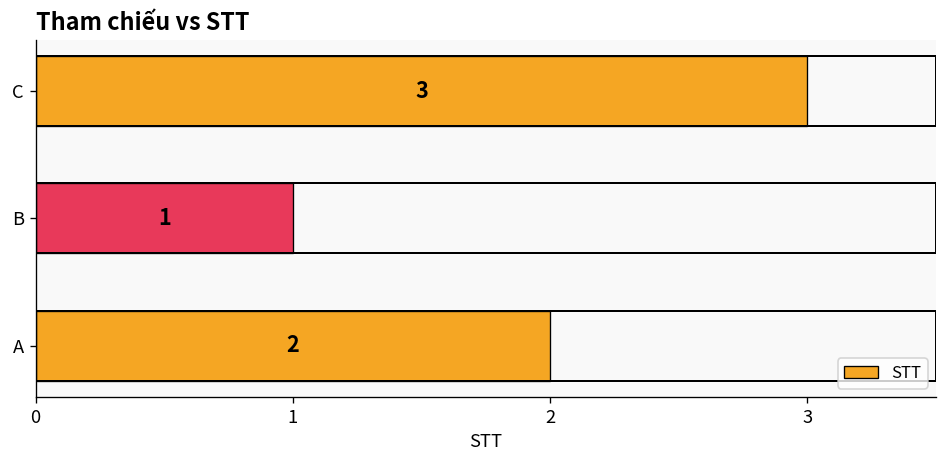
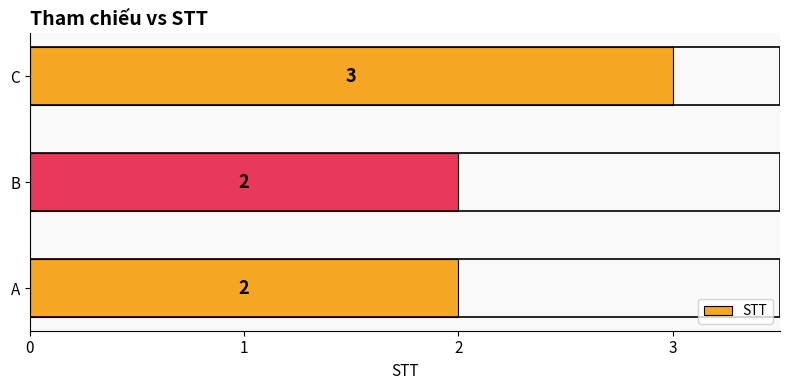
B: 1 -> 2
